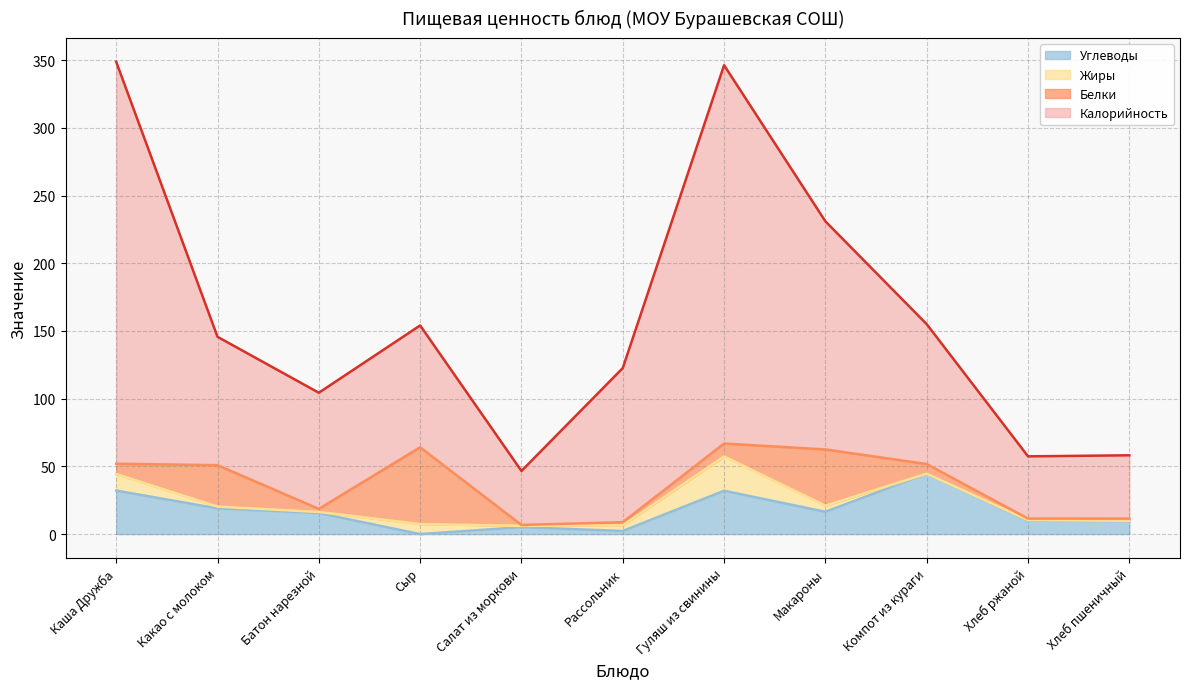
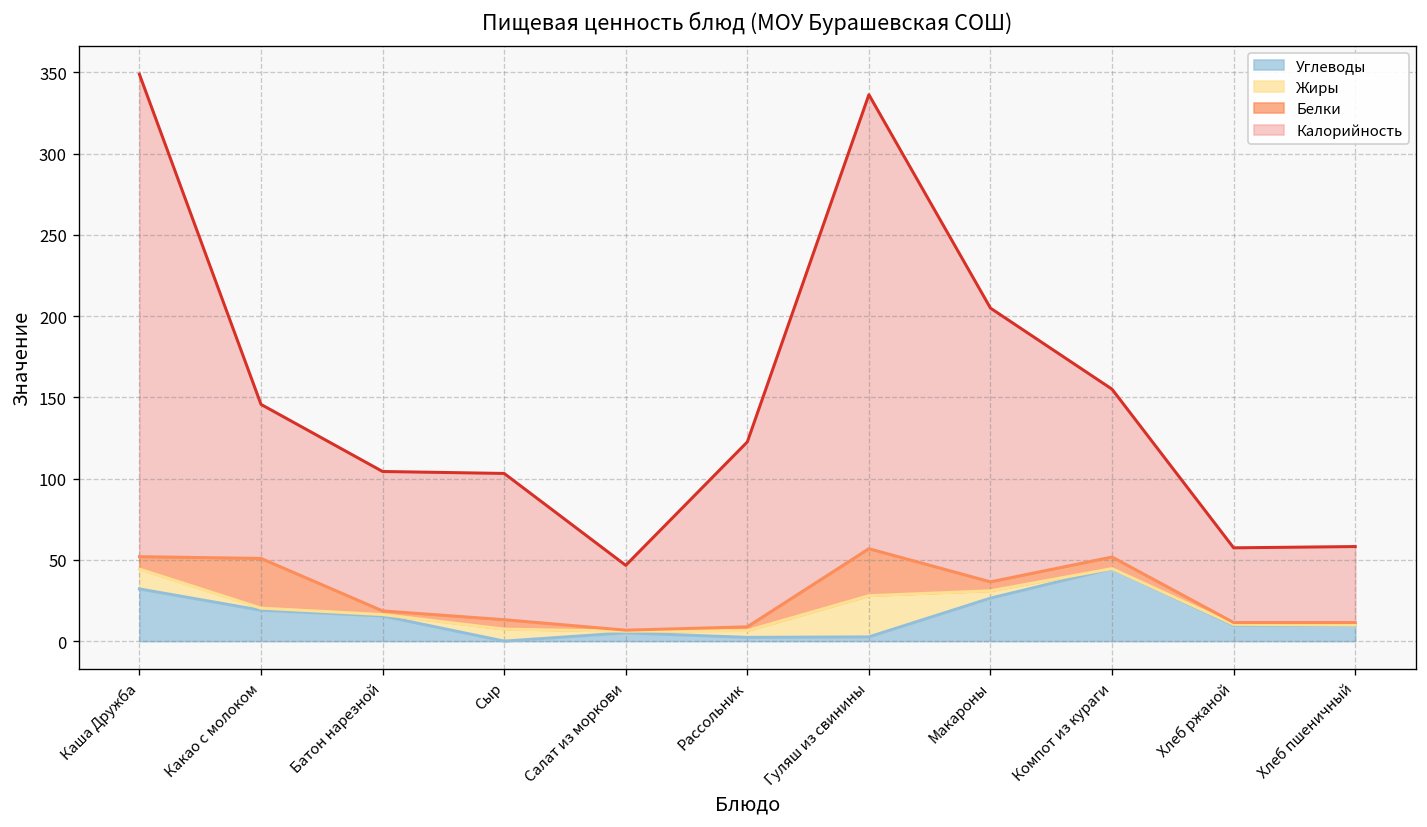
Белки, Сыр: 57 -> 6
Углеводы, Гуляш из свинины: 32 -> 3
Белки, Гуляш из свинины: 10 -> 29
Углеводы, Макароны: 16 -> 26
Белки, Макароны: 42 -> 6
